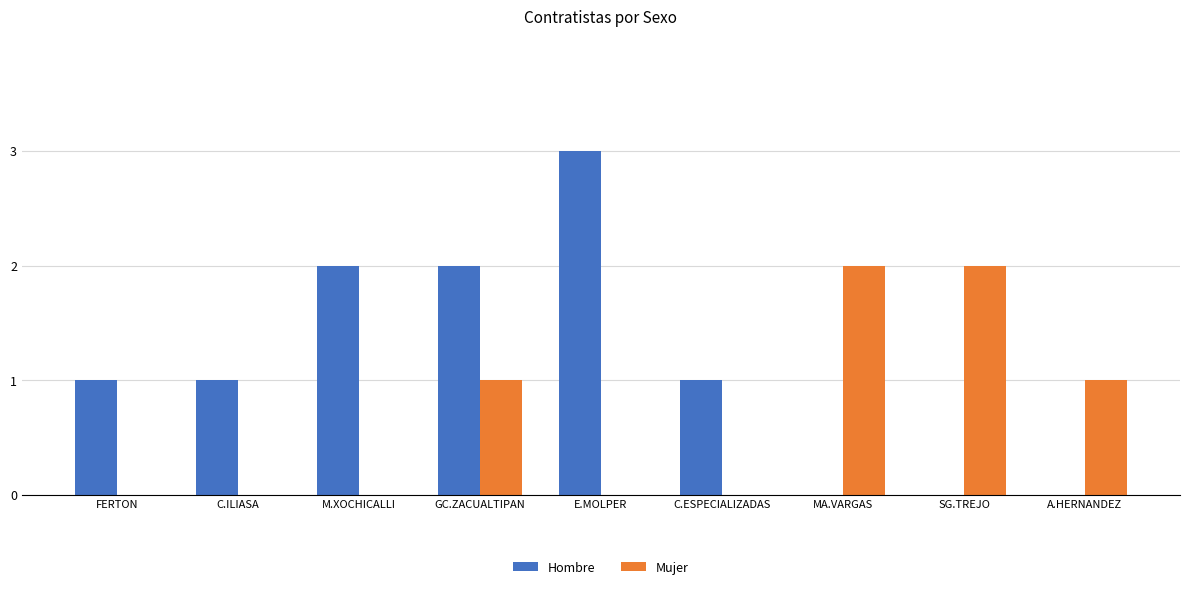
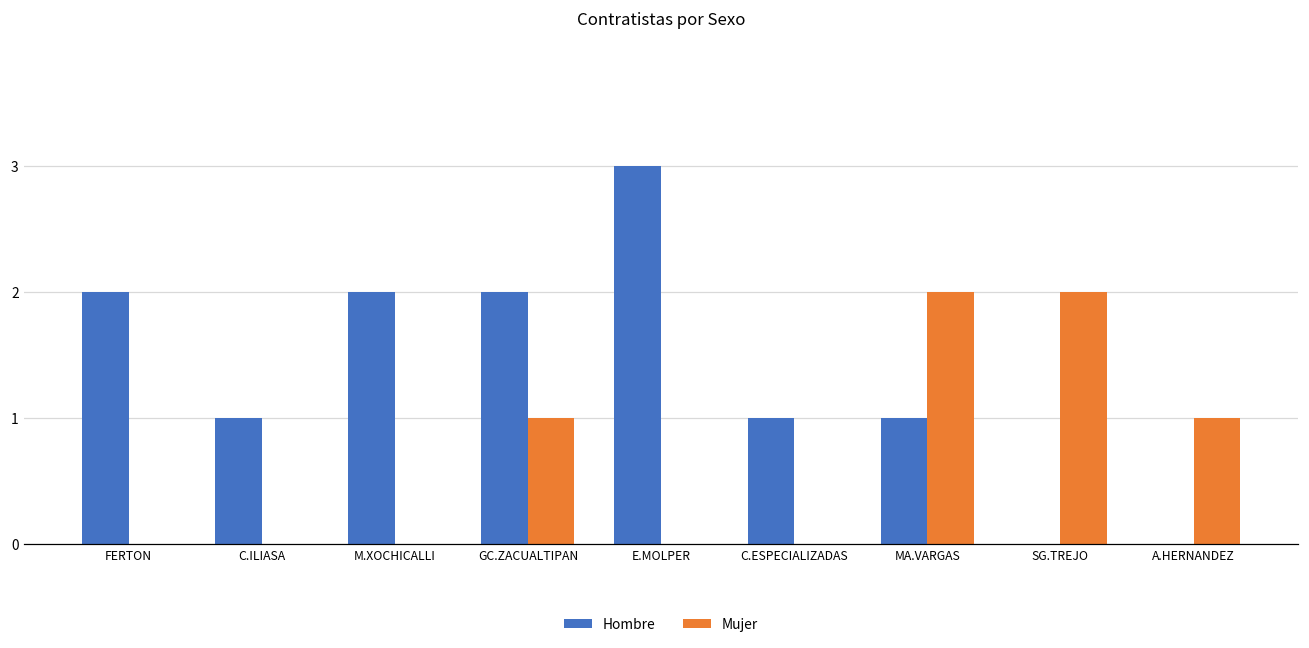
Hombre, FERTON: 1 -> 2
Hombre, MA.VARGAS: 0 -> 1
